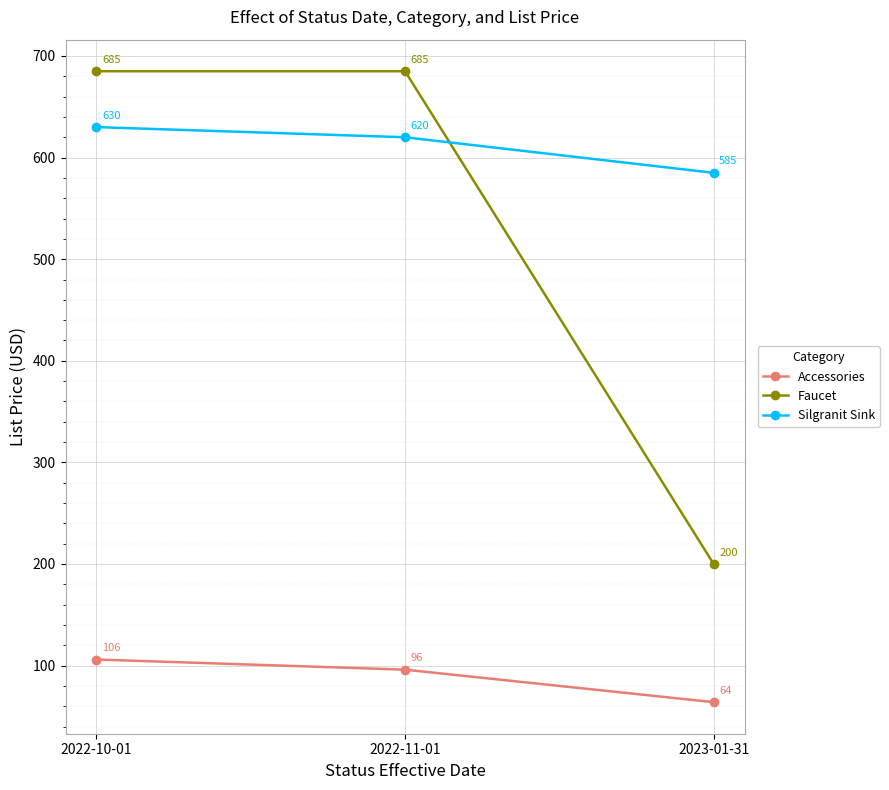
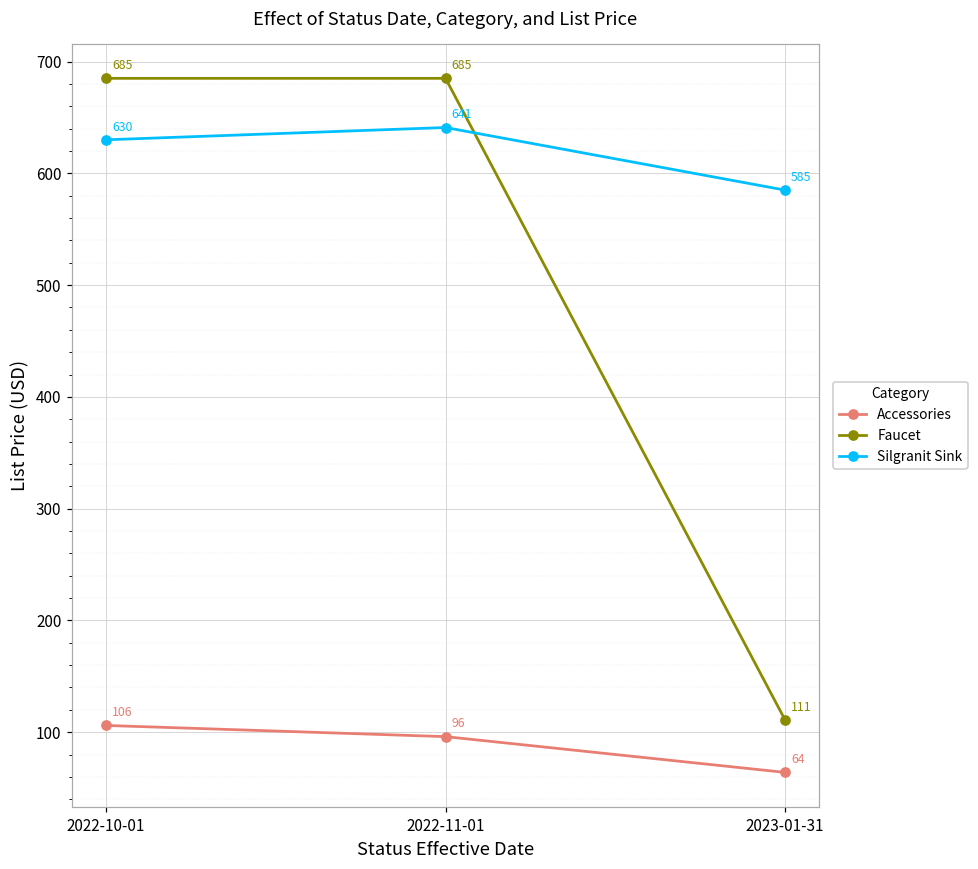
Silgranit Sink, 2022-11-01: 620 -> 641
Faucet, 2023-01-31: 200 -> 111
